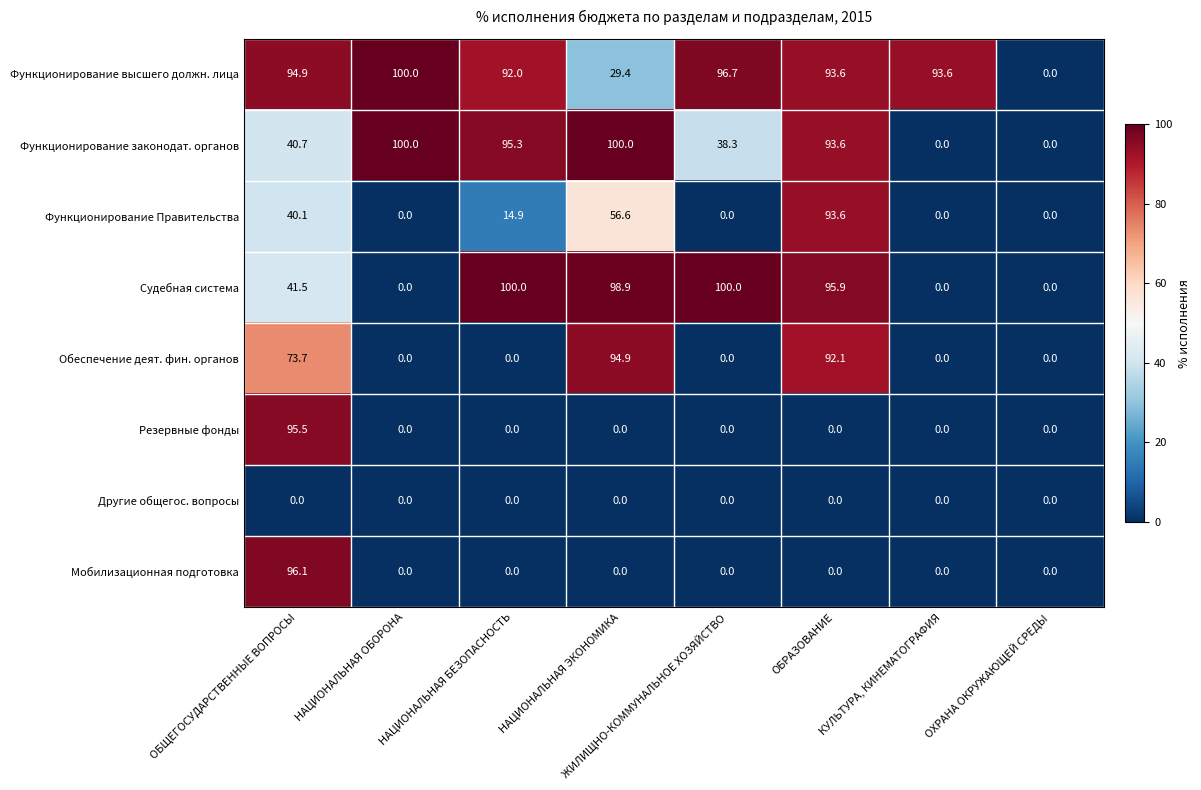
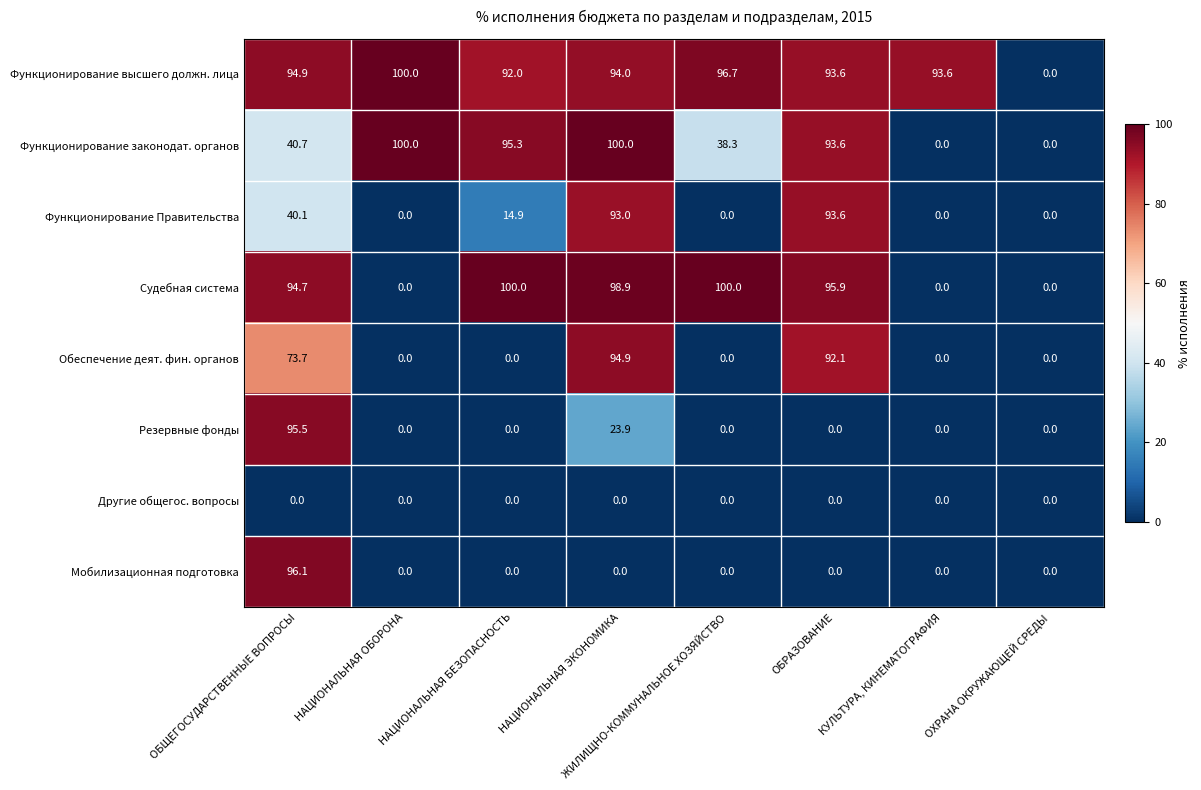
Функционирование высшего должн. лица, НАЦИОНАЛЬНАЯ ЭКОНОМИКА: 29.4 -> 94.0
Функционирование Правительства, НАЦИОНАЛЬНАЯ ЭКОНОМИКА: 56.6 -> 93.0
Судебная система, ОБЩЕГОСУДАРСТВЕННЫЕ ВОПРОСЫ: 41.5 -> 94.7
Резервные фонды, НАЦИОНАЛЬНАЯ ЭКОНОМИКА: 0.0 -> 23.9
